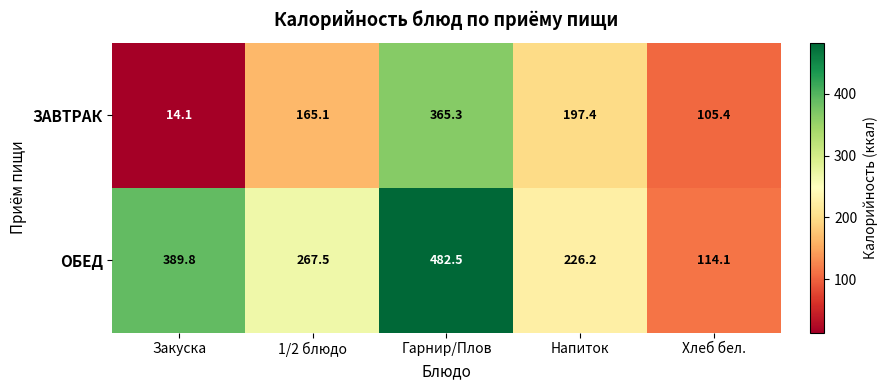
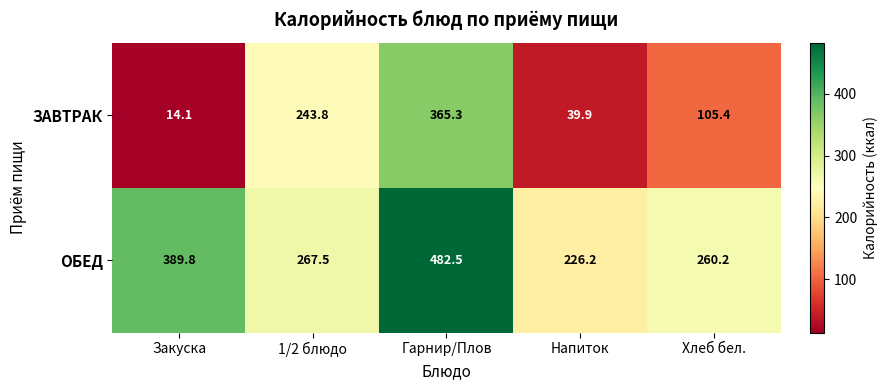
ЗАВТРАК, 1/2 блюдо: 165.1 -> 243.8
ЗАВТРАК, Напиток: 197.4 -> 39.9
ОБЕД, Хлеб бел.: 114.1 -> 260.2
